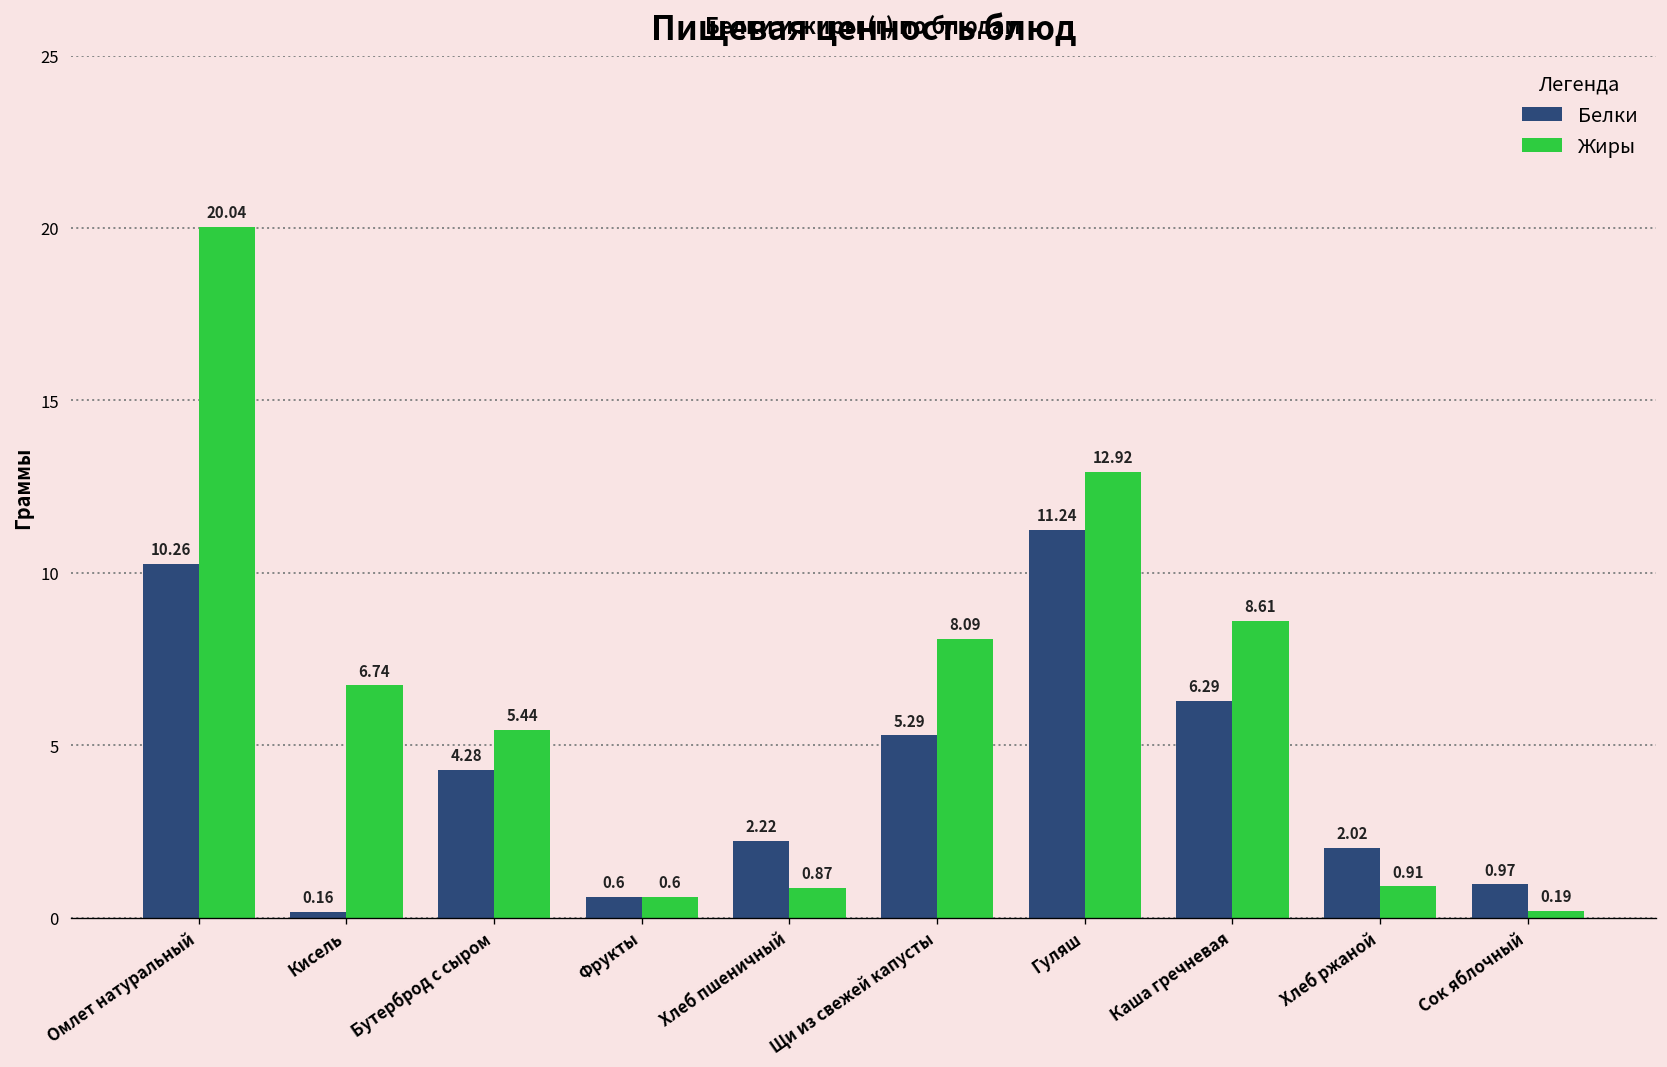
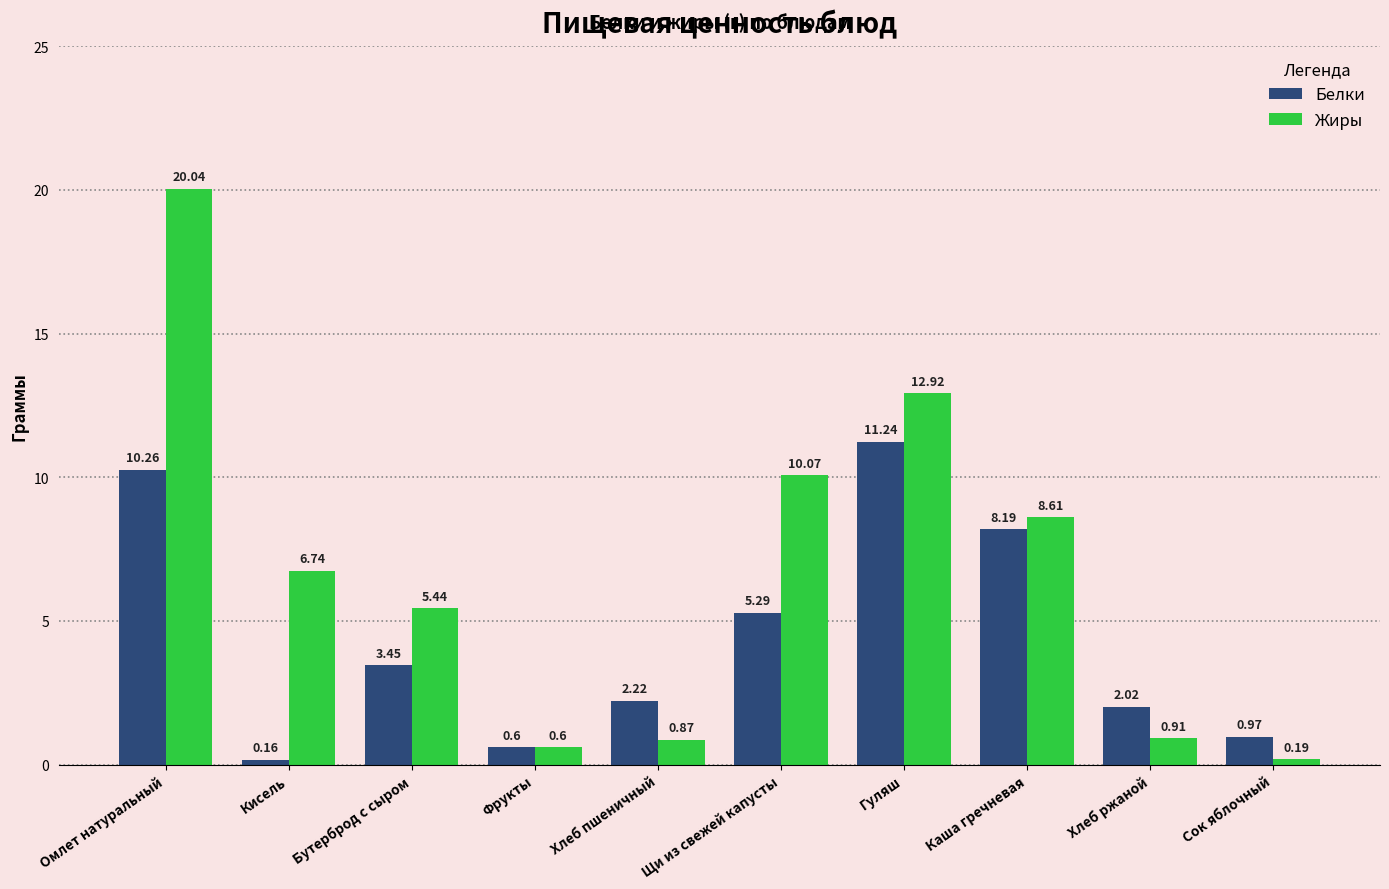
Белки, Бутерброд с сыром: 4.28 -> 3.45
Жиры, Щи из свежей капусты: 8.09 -> 10.07
Белки, Каша гречневая: 6.29 -> 8.19
